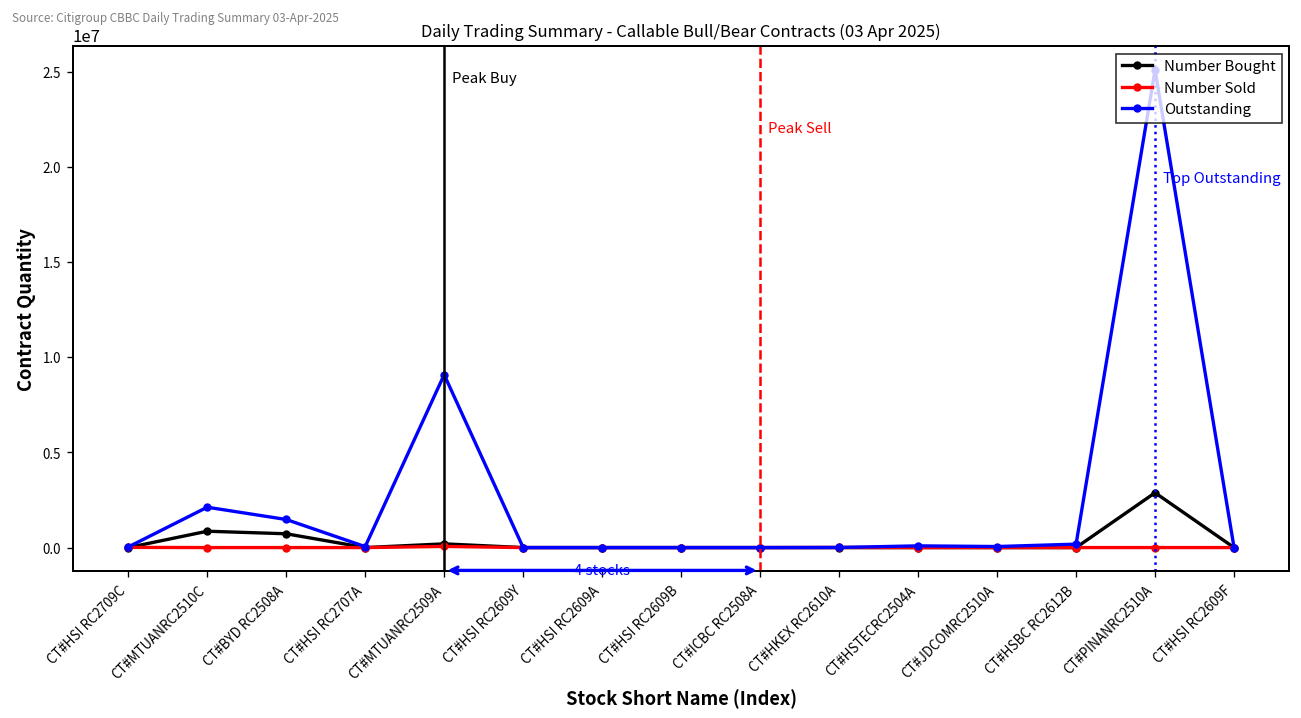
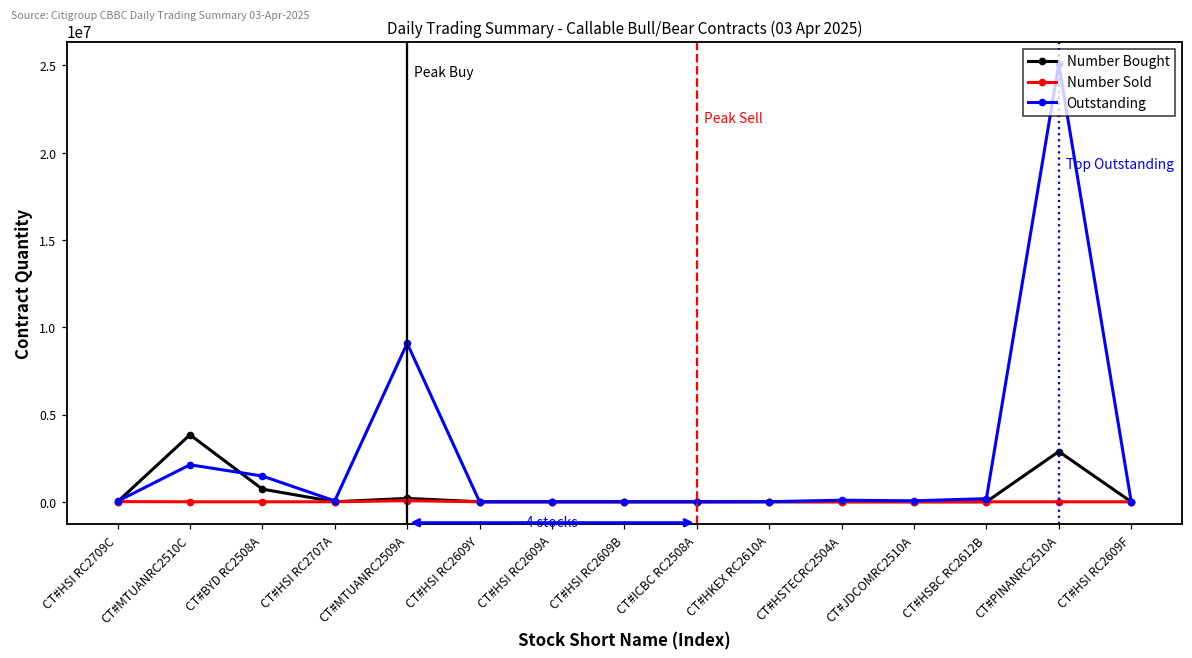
Number Bought, CT#MTUANRC2510C: 900000 -> 3800000
